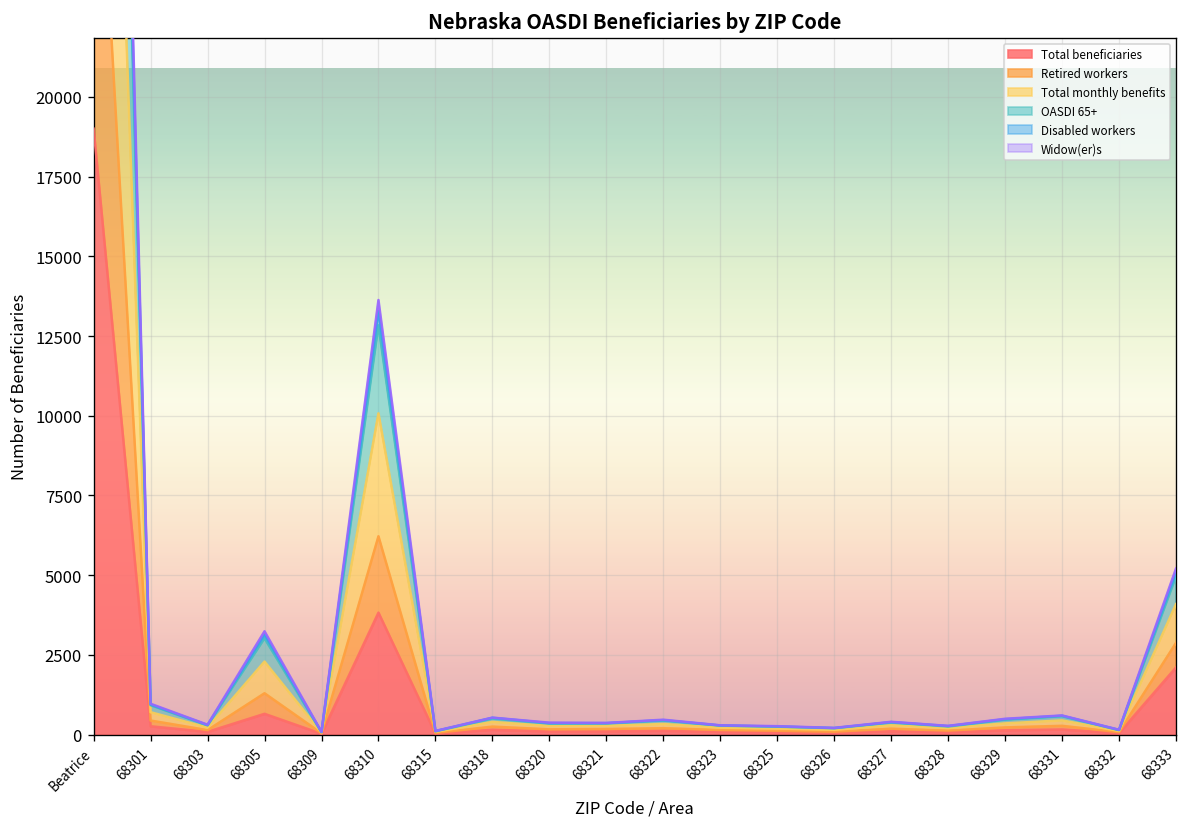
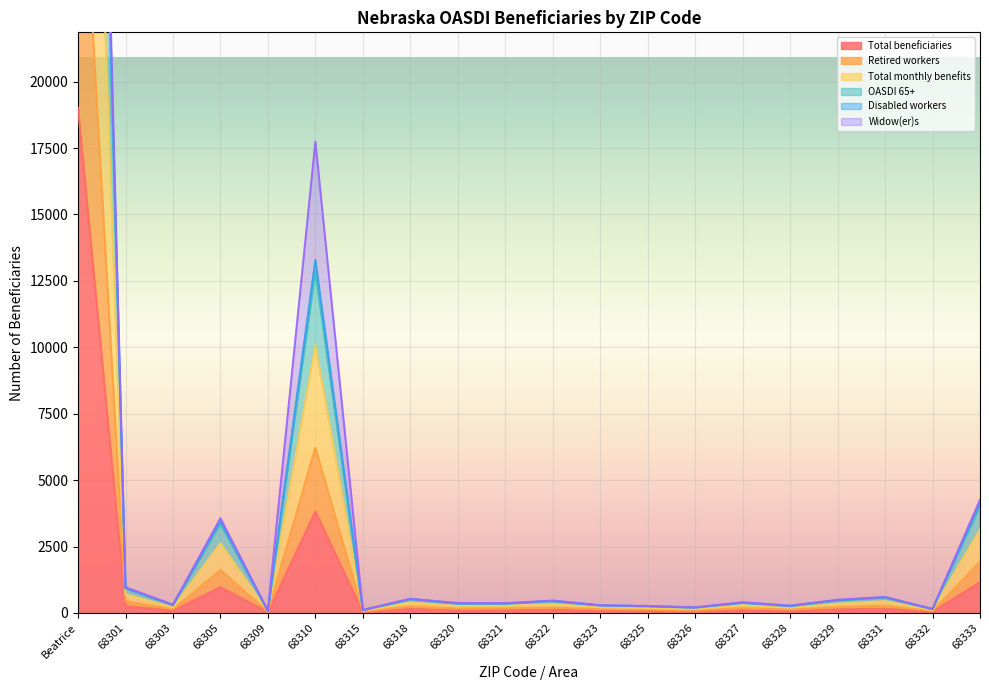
Total beneficiaries, 68305: 700 -> 1000
Widow(er)s, 68310: 300 -> 4500
Total beneficiaries, 68333: 2100 -> 1200
